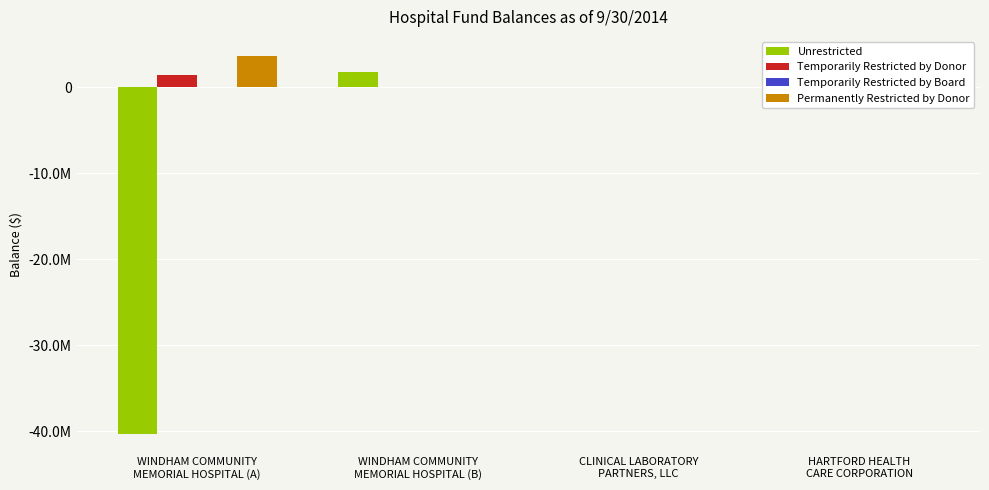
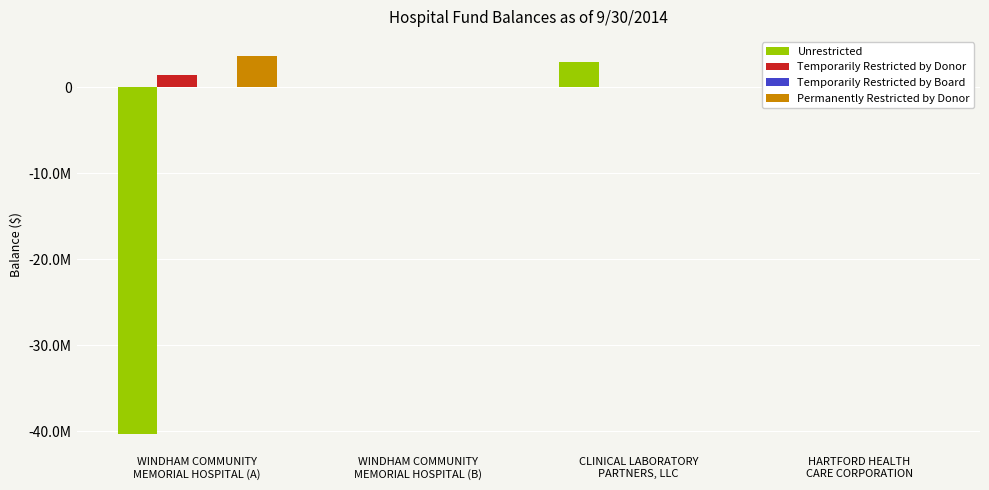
Unrestricted, WINDHAM COMMUNITY MEMORIAL HOSPITAL (B): 2000000 -> 0
Unrestricted, CLINICAL LABORATORY PARTNERS, LLC: 0 -> 3000000
